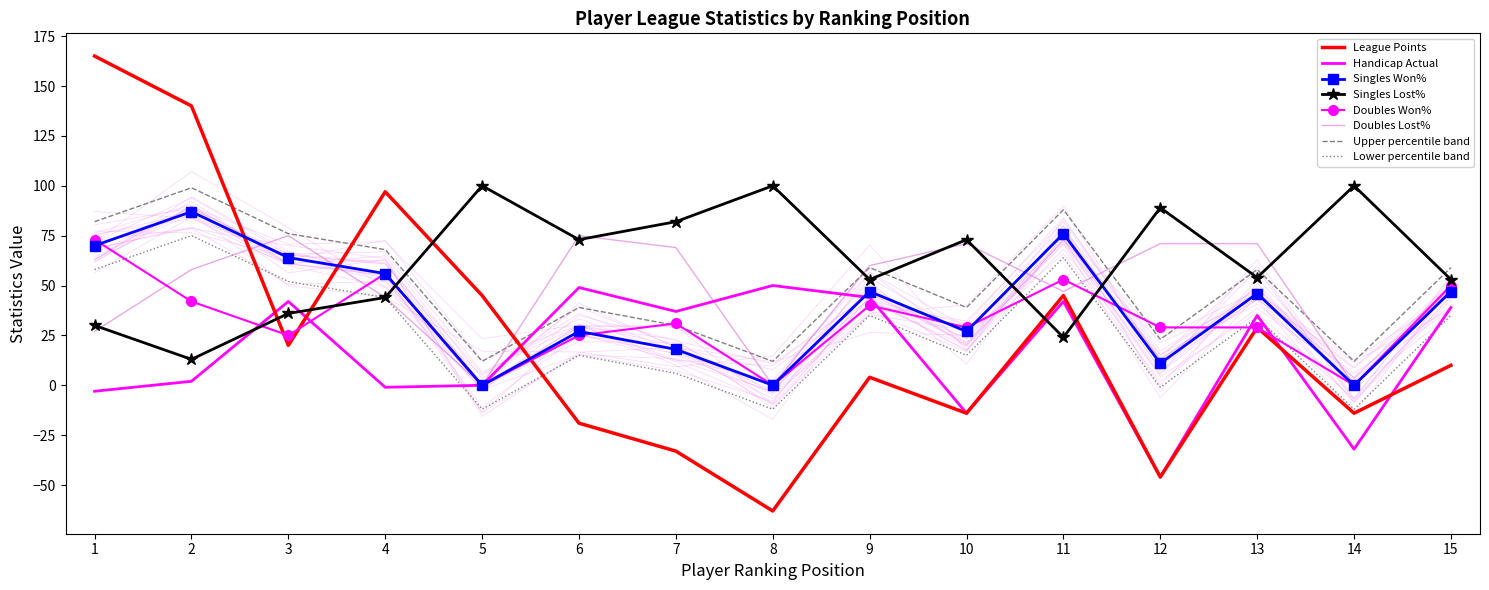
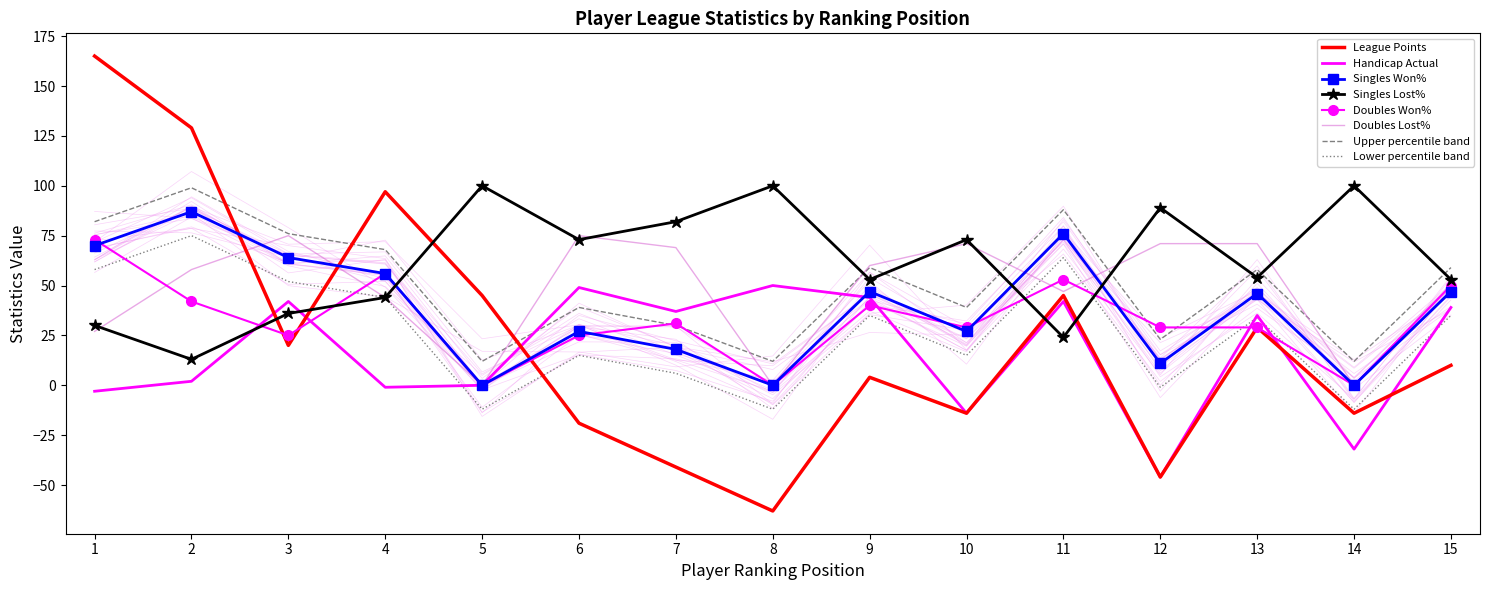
League Points, 2: 140 -> 129
League Points, 7: -33 -> -41
